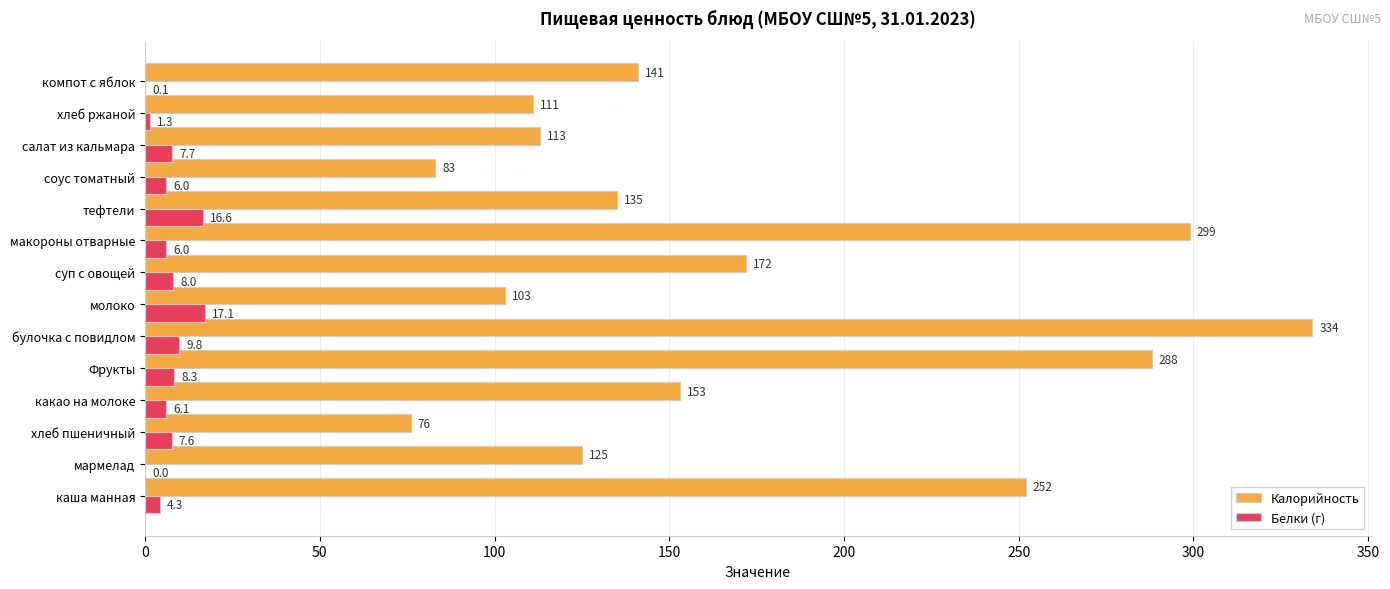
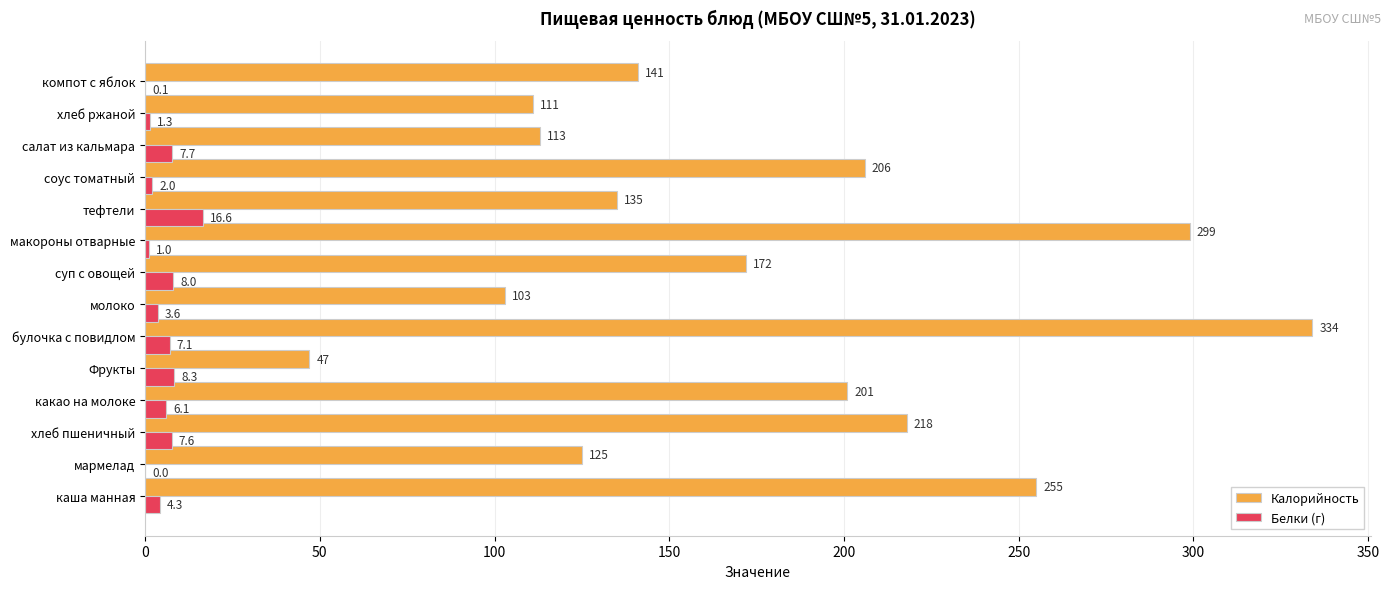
Калорийность, соус томатный: 83 -> 206
Белки (г), соус томатный: 6.0 -> 2.0
Белки (г), макороны отварные: 6.0 -> 1.0
Белки (г), молоко: 17.1 -> 3.6
Белки (г), булочка с повидлом: 9.8 -> 7.1
Калорийность, Фрукты: 288 -> 47
Калорийность, какао на молоке: 153 -> 201
Калорийность, хлеб пшеничный: 76 -> 218
Калорийность, каша манная: 252 -> 255
